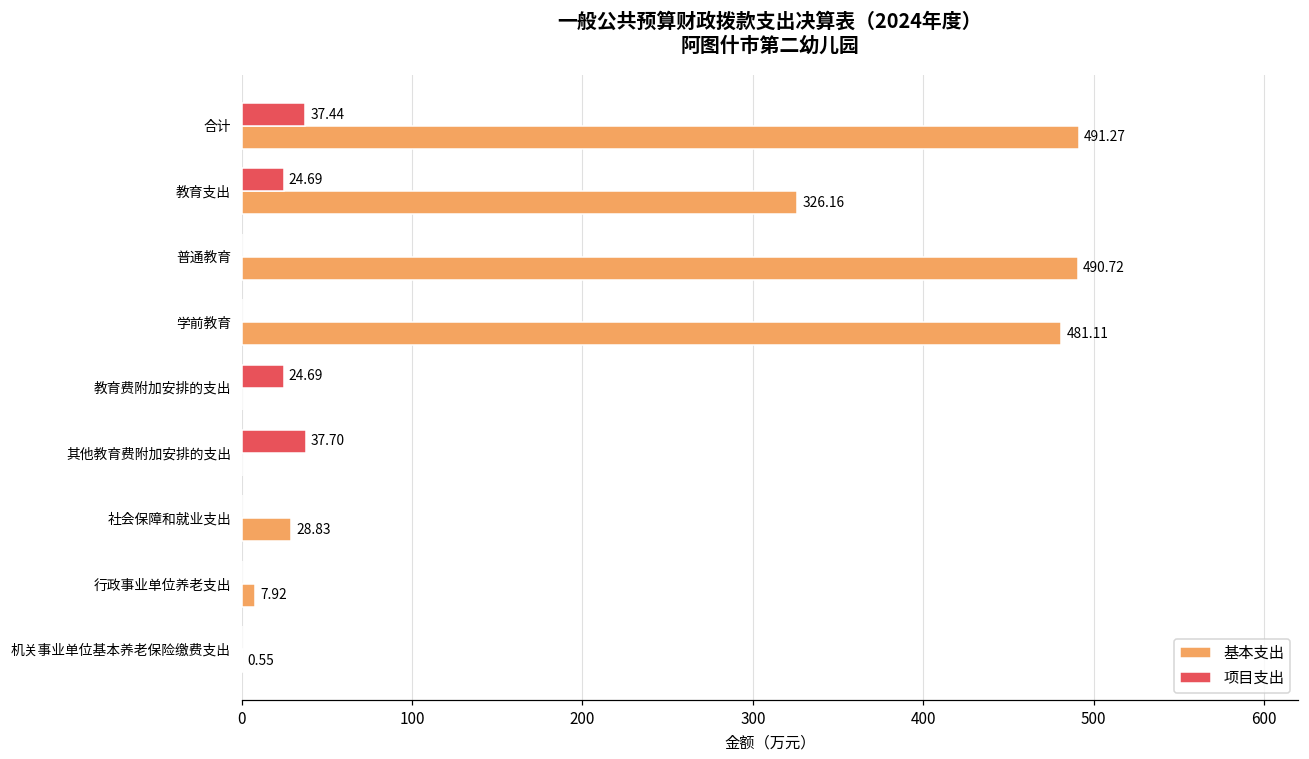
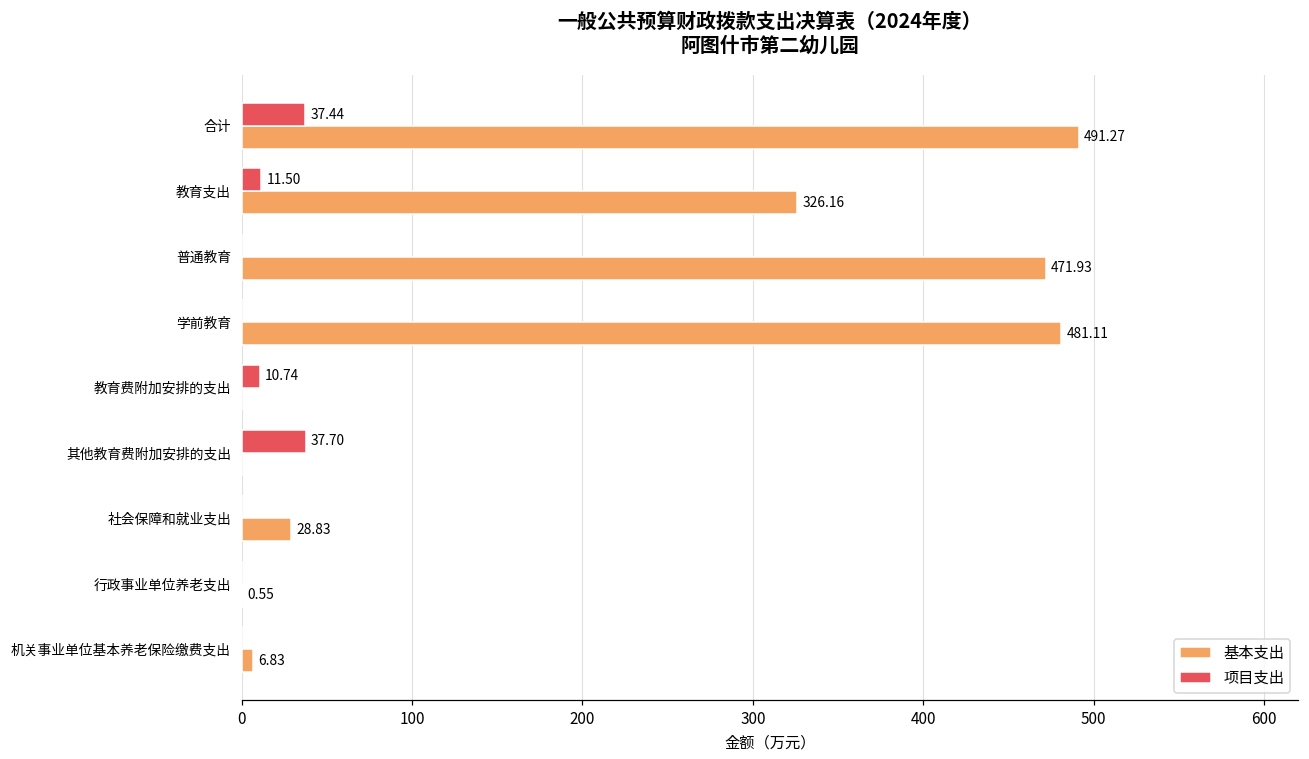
项目支出, 教育支出: 24.69 -> 11.50
基本支出, 普通教育: 490.72 -> 471.93
项目支出, 教育费附加安排的支出: 24.69 -> 10.74
基本支出, 行政事业单位养老支出: 7.92 -> 0.55
基本支出, 机关事业单位基本养老保险缴费支出: 0.55 -> 6.83
